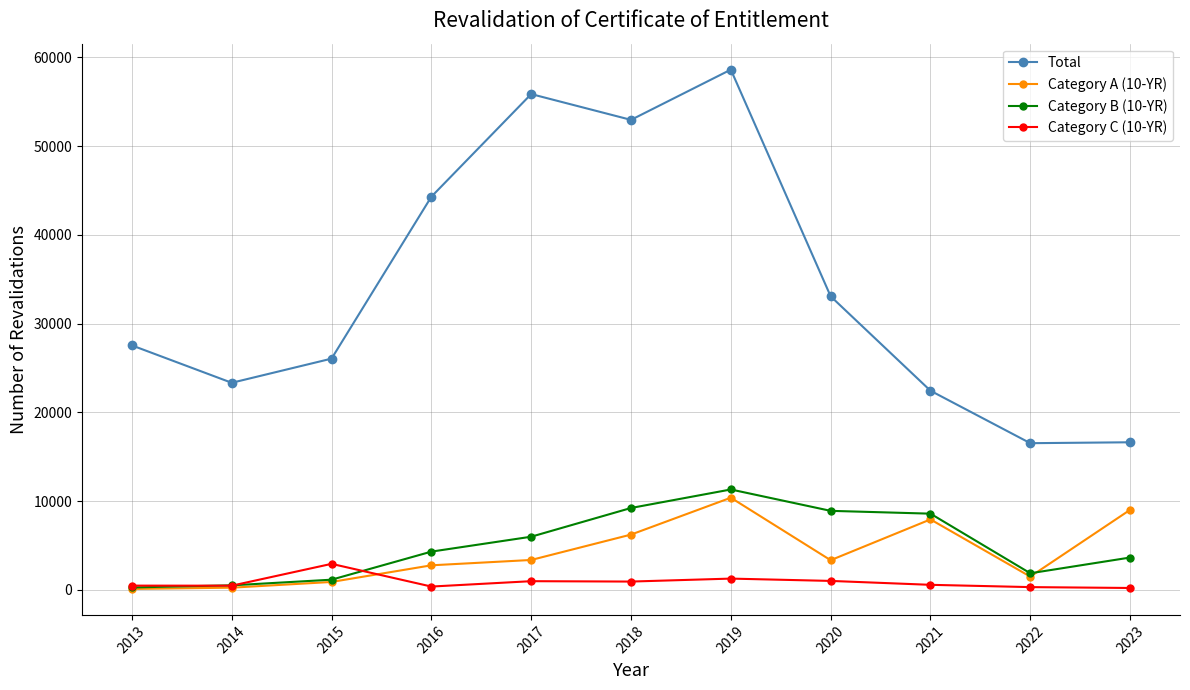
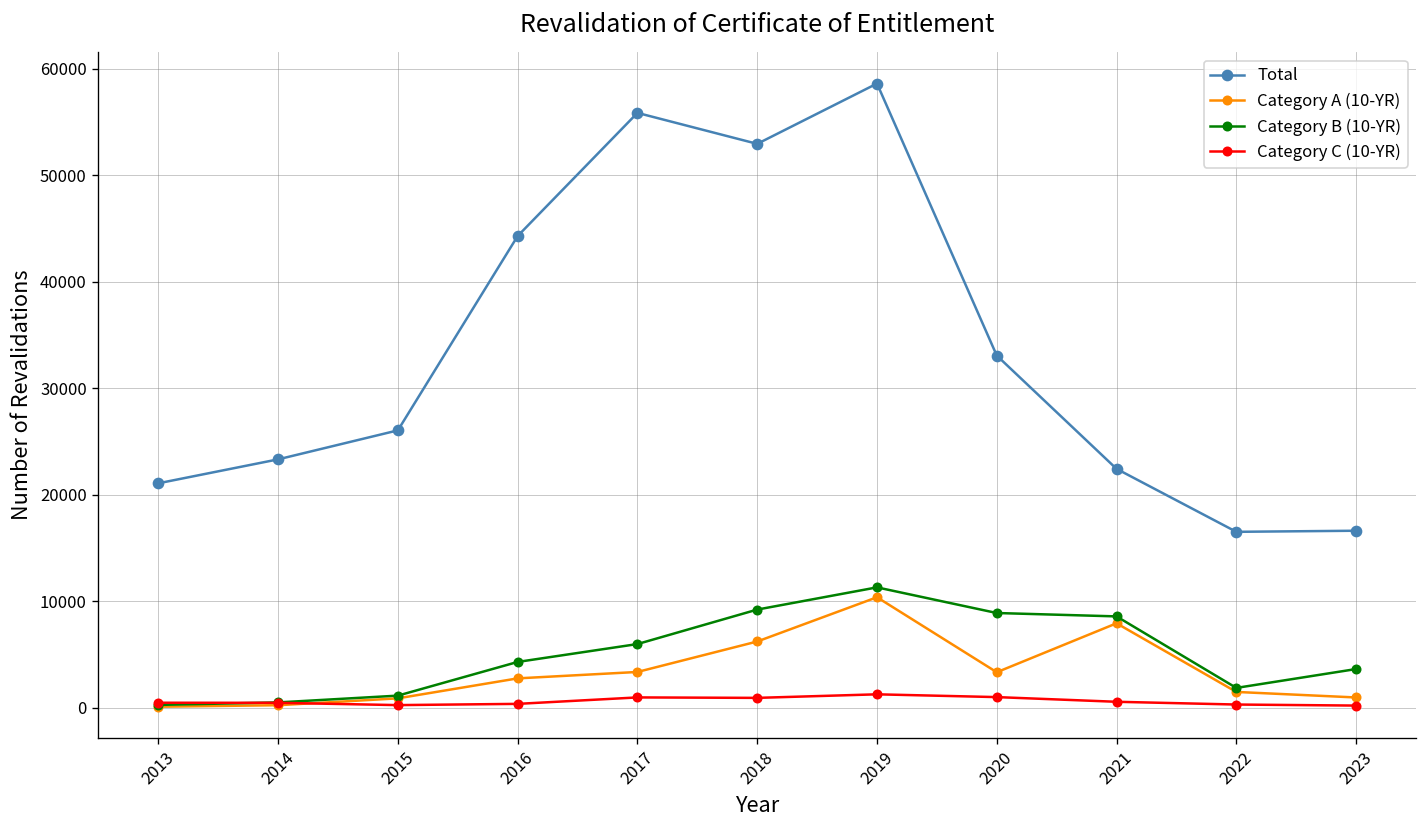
Total, 2013: 28000 -> 21000
Category C (10-YR), 2015: 3000 -> 0
Category A (10-YR), 2023: 9000 -> 1000
